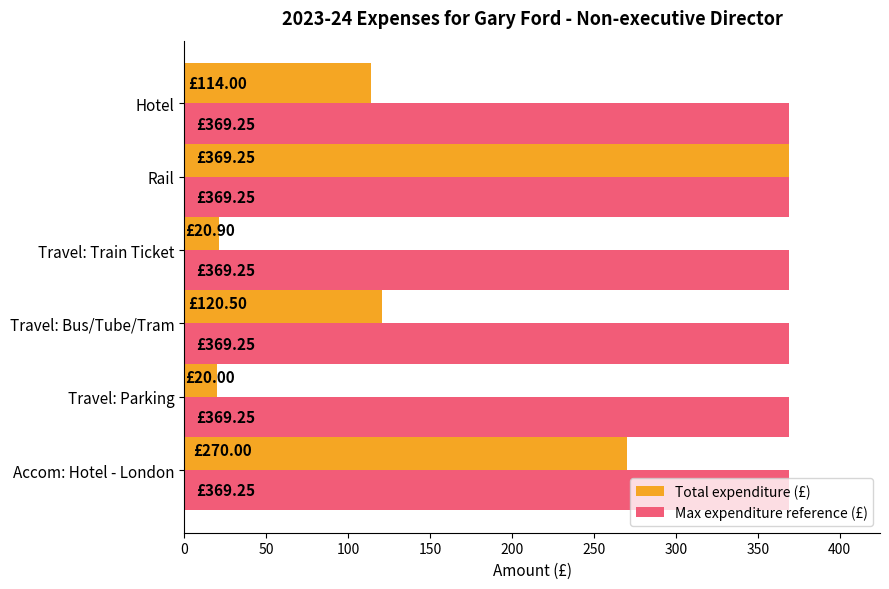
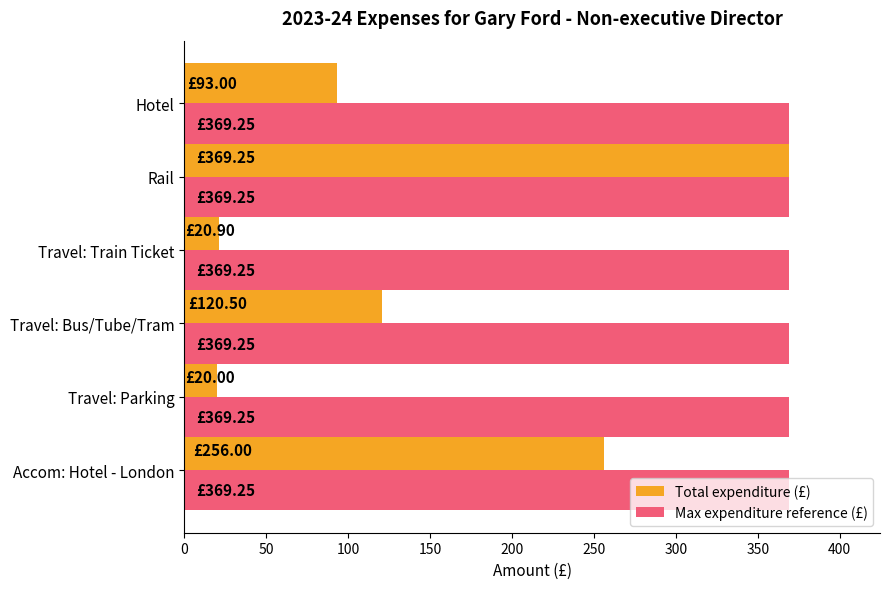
Total expenditure (£), Hotel: £114.00 -> £93.00
Total expenditure (£), Accom: Hotel - London: £270.00 -> £256.00
